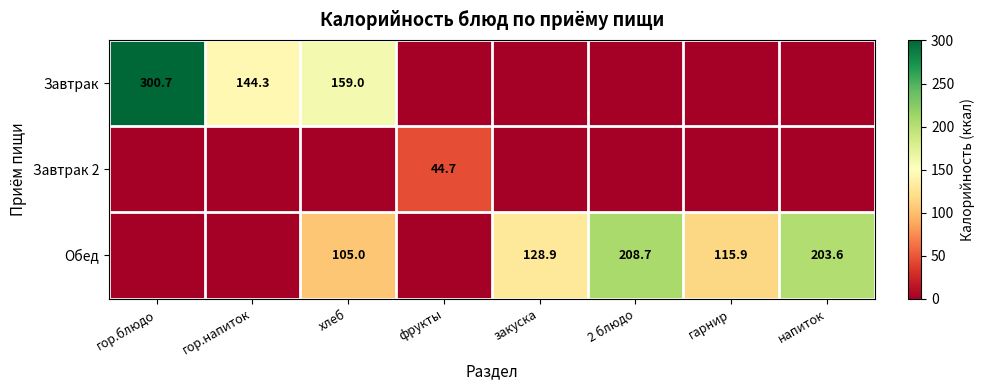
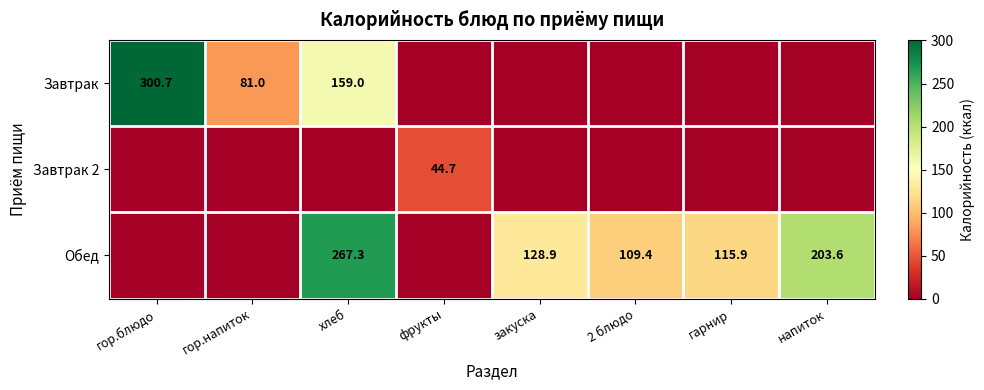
Завтрак, гор.напиток: 144.3 -> 81.0
Обед, хлеб: 105.0 -> 267.3
Обед, 2 блюдо: 208.7 -> 109.4
